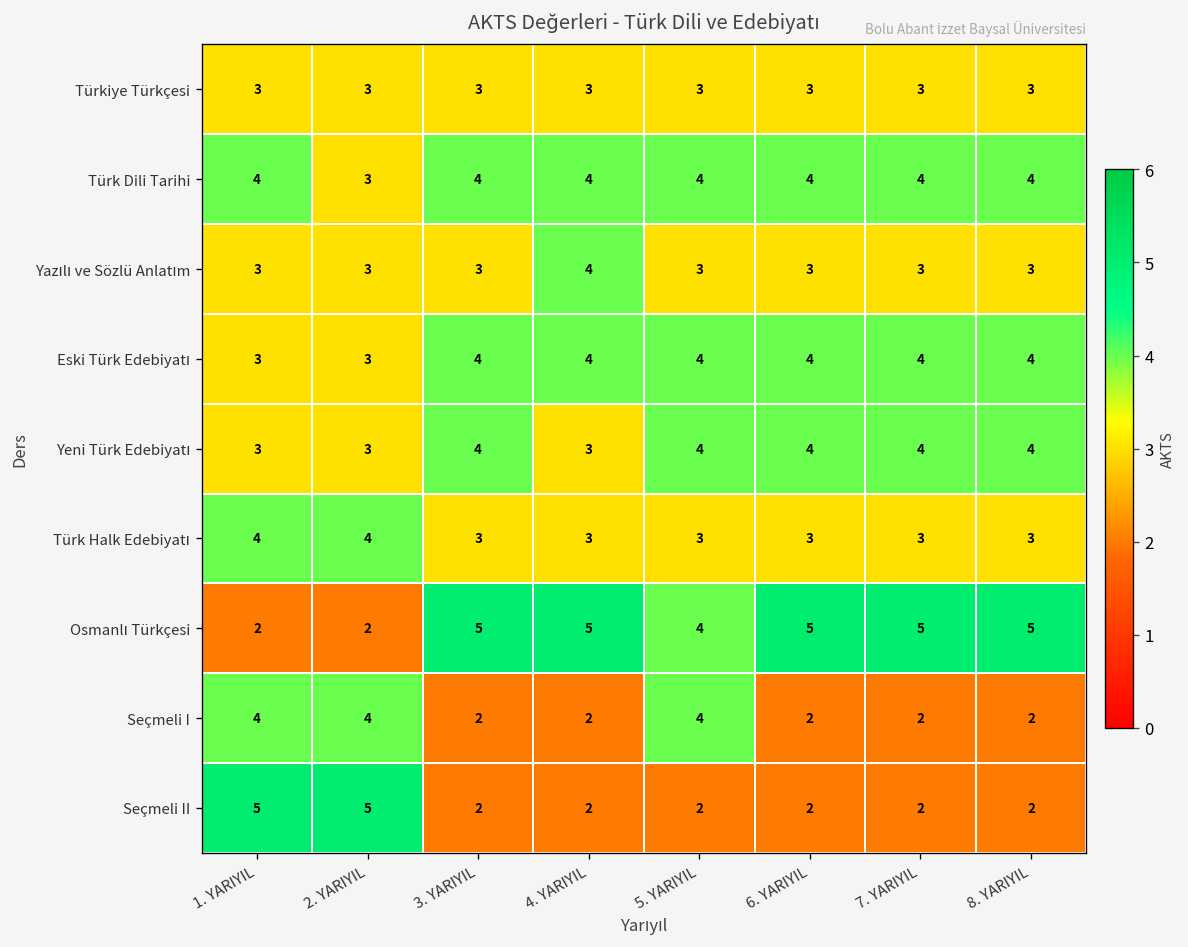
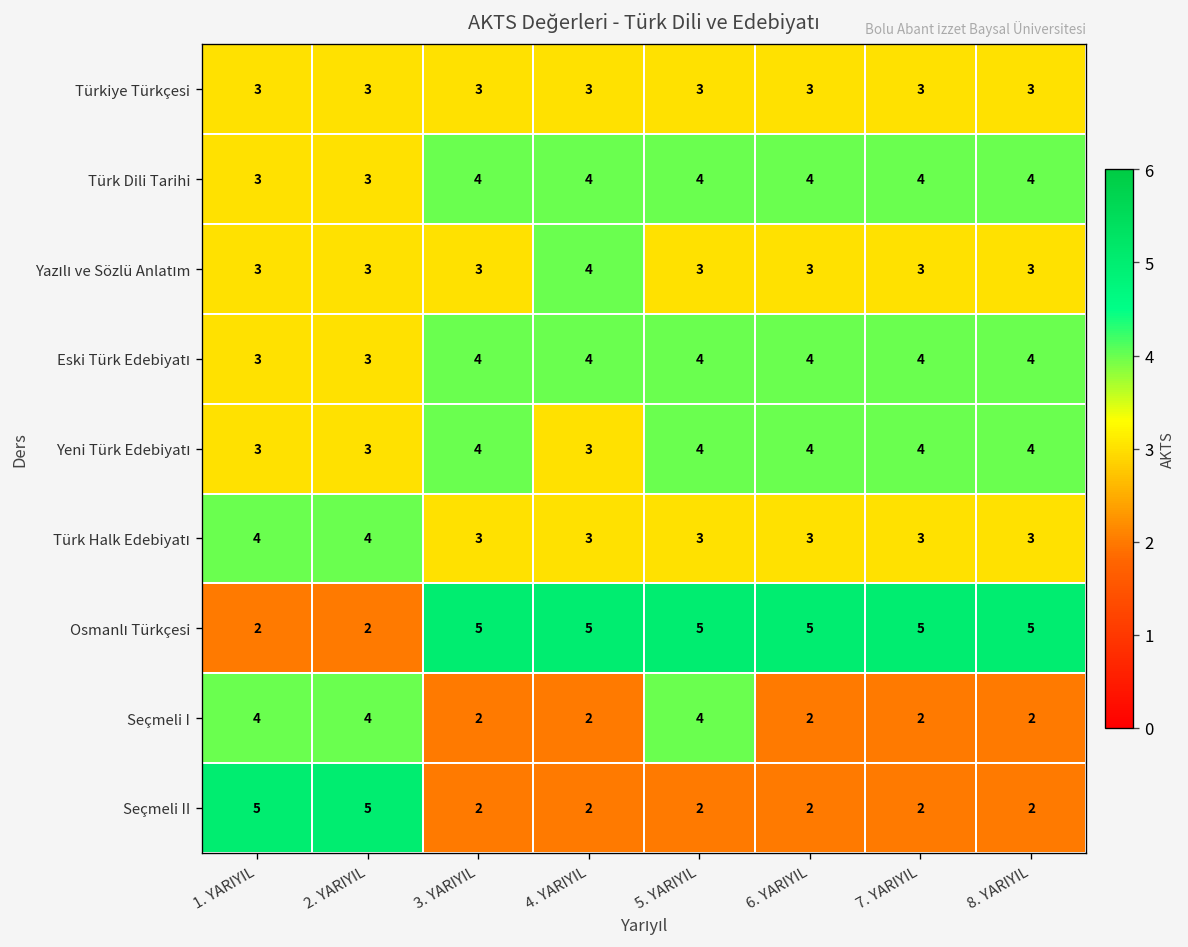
Türk Dili Tarihi, 1. YARIYIL: 4 -> 3
Osmanlı Türkçesi, 5. YARIYIL: 4 -> 5
